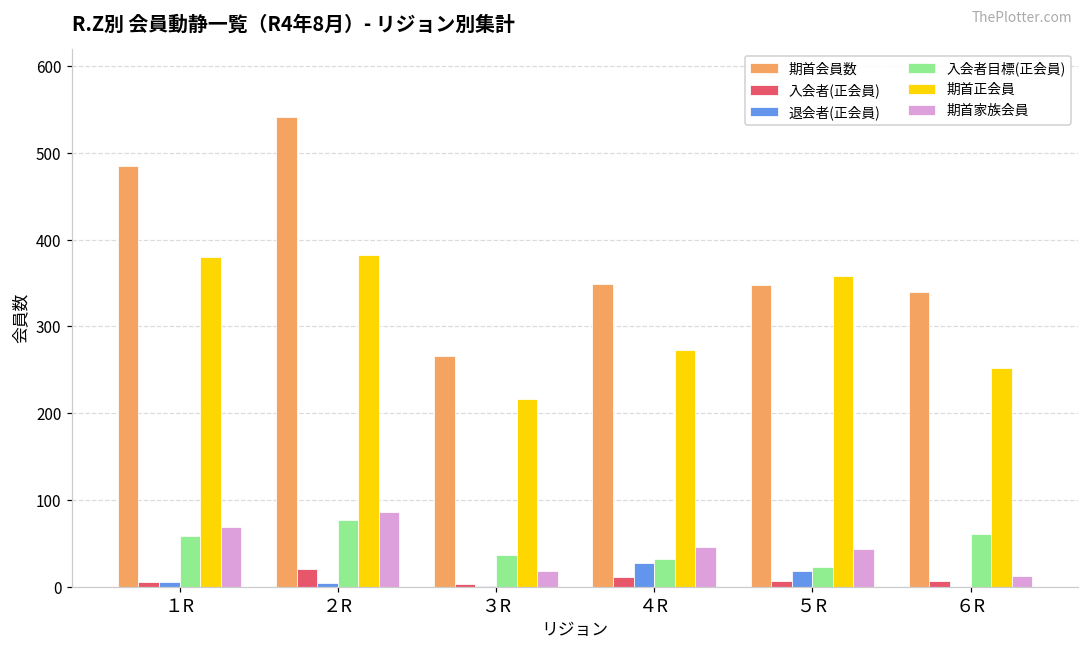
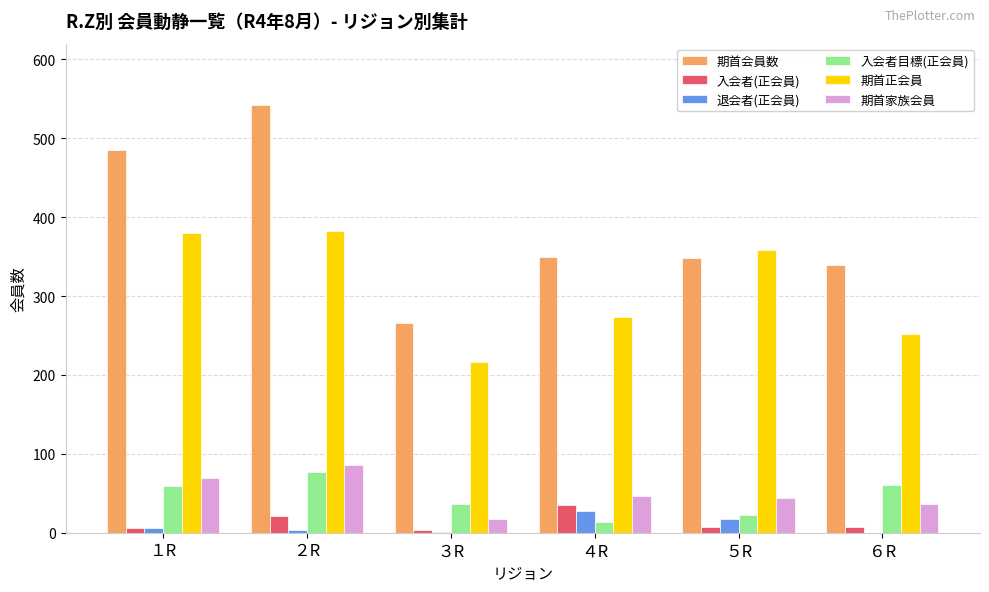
入会者(正会員), ４R: 10 -> 40
入会者目標(正会員), ４R: 30 -> 10
期首家族会員, ６R: 10 -> 40
